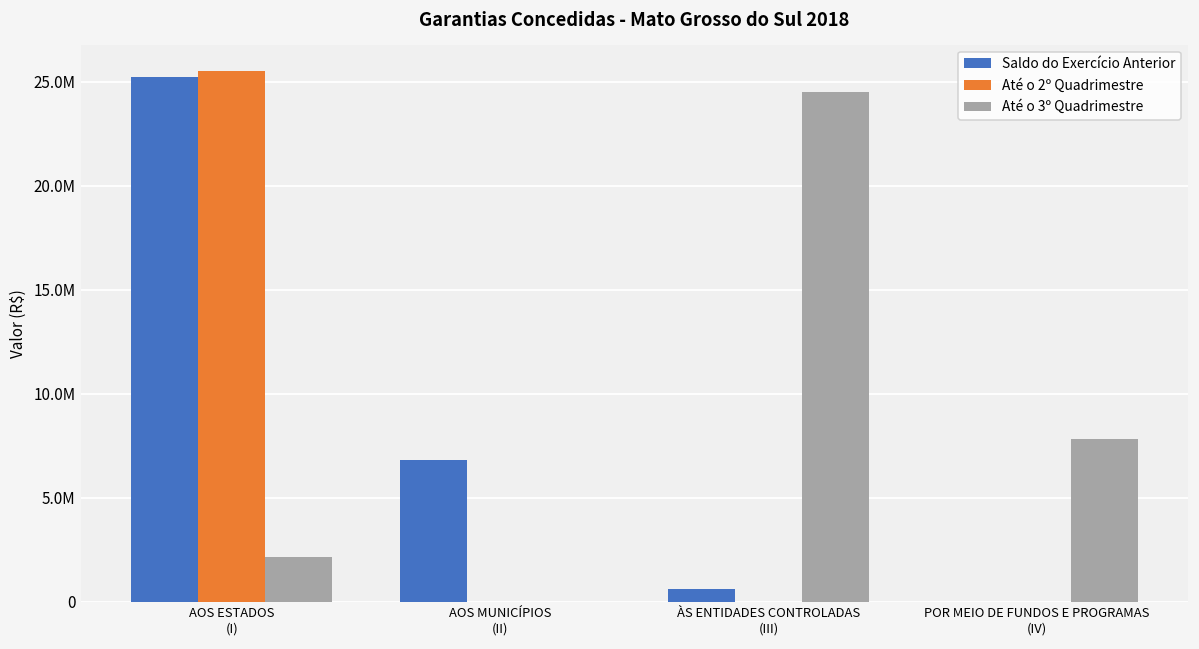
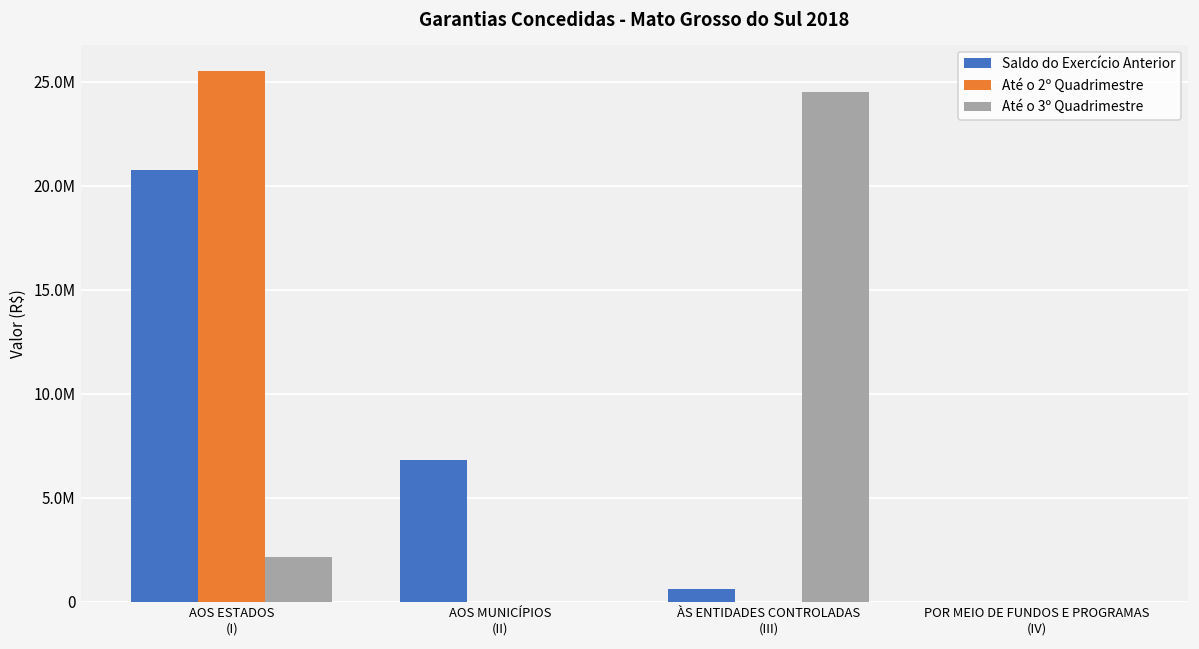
Saldo do Exercício Anterior, AOS ESTADOS (I): 25200000 -> 20800000
Até o 3º Quadrimestre, POR MEIO DE FUNDOS E PROGRAMAS (IV): 7800000 -> 0
